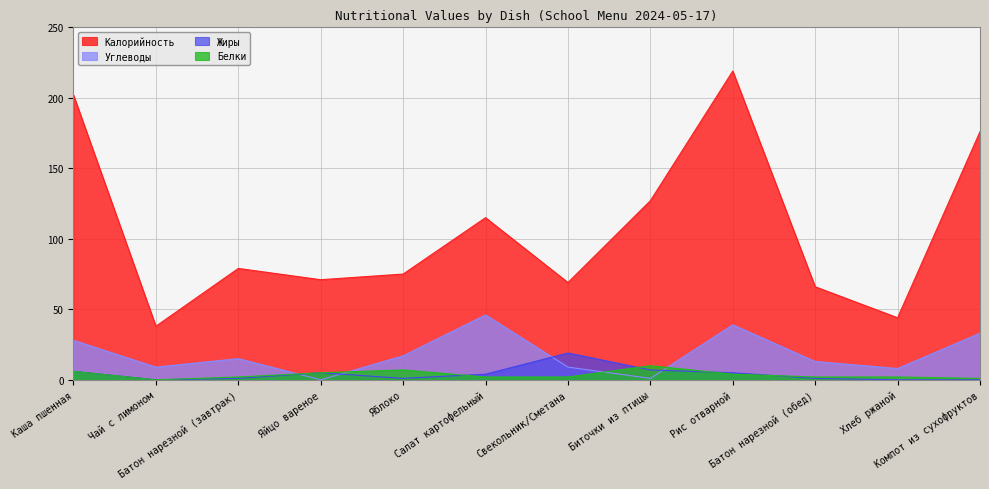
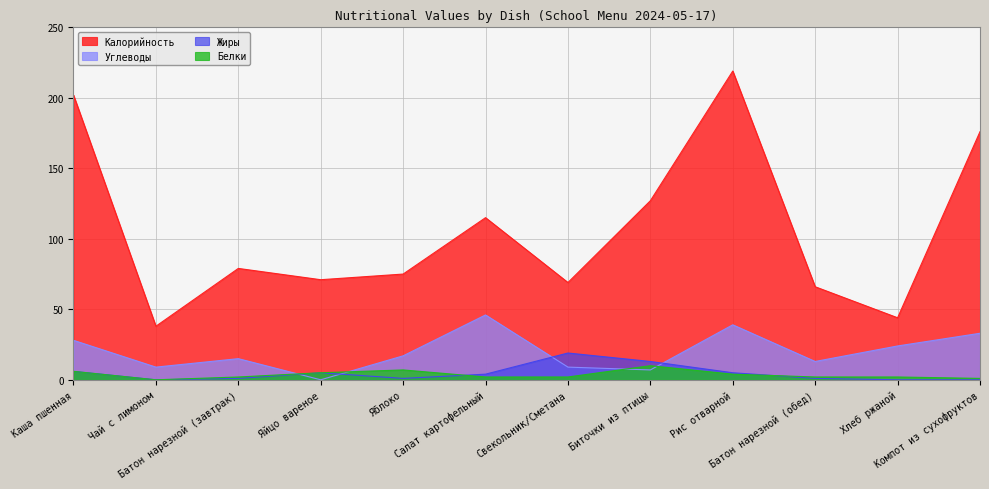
Углеводы, Биточки из птицы: 1 -> 7
Жиры, Биточки из птицы: 7 -> 13
Углеводы, Хлеб ржаной: 8 -> 24
